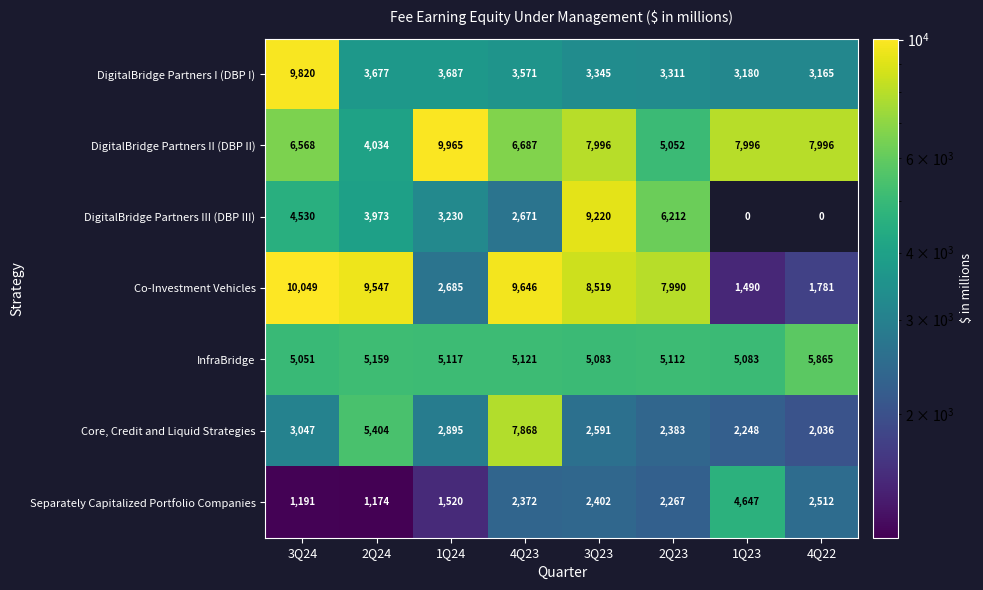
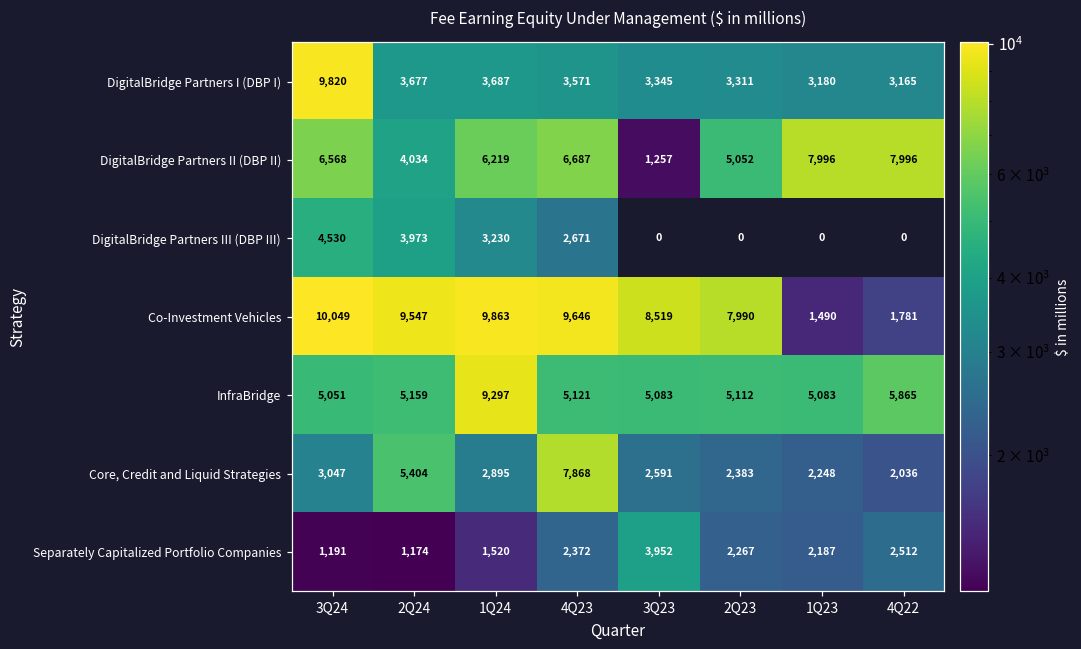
DigitalBridge Partners II (DBP II), 1Q24: 9,965 -> 6,219
DigitalBridge Partners II (DBP II), 3Q23: 7,996 -> 1,257
DigitalBridge Partners III (DBP III), 3Q23: 9,220 -> 0
DigitalBridge Partners III (DBP III), 2Q23: 6,212 -> 0
Co-Investment Vehicles, 1Q24: 2,685 -> 9,863
InfraBridge, 1Q24: 5,117 -> 9,297
Separately Capitalized Portfolio Companies, 3Q23: 2,402 -> 3,952
Separately Capitalized Portfolio Companies, 1Q23: 4,647 -> 2,187
